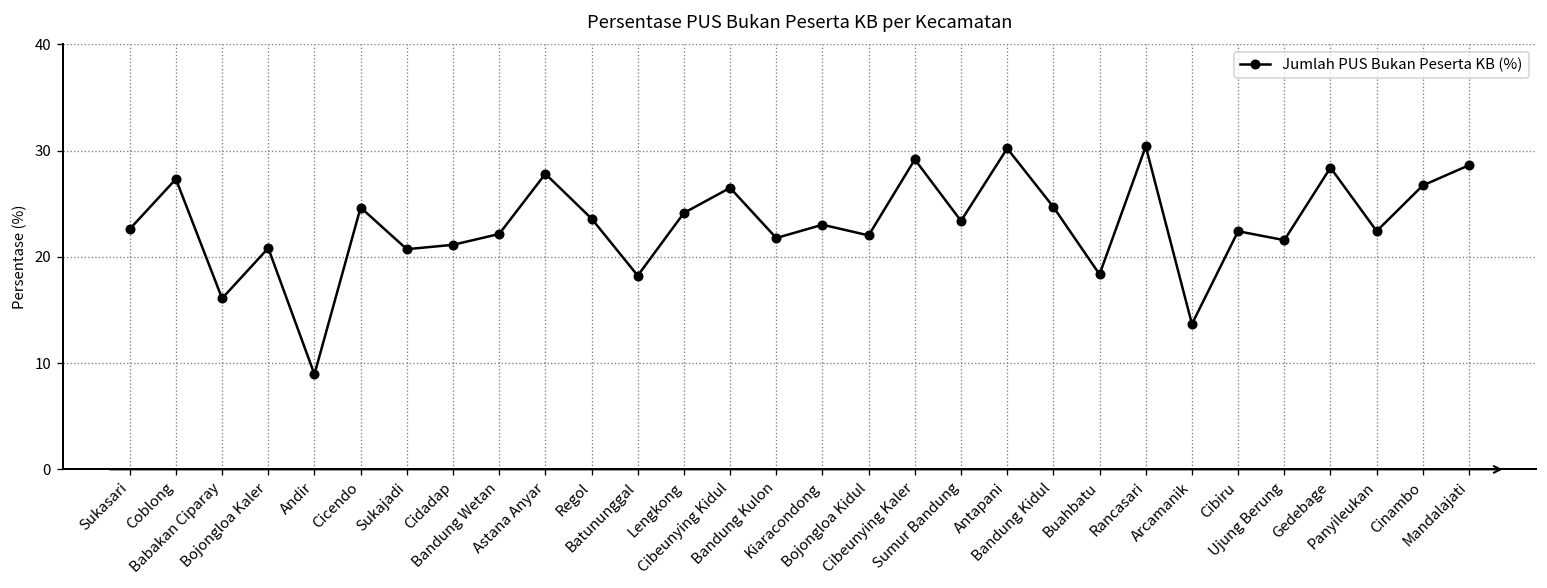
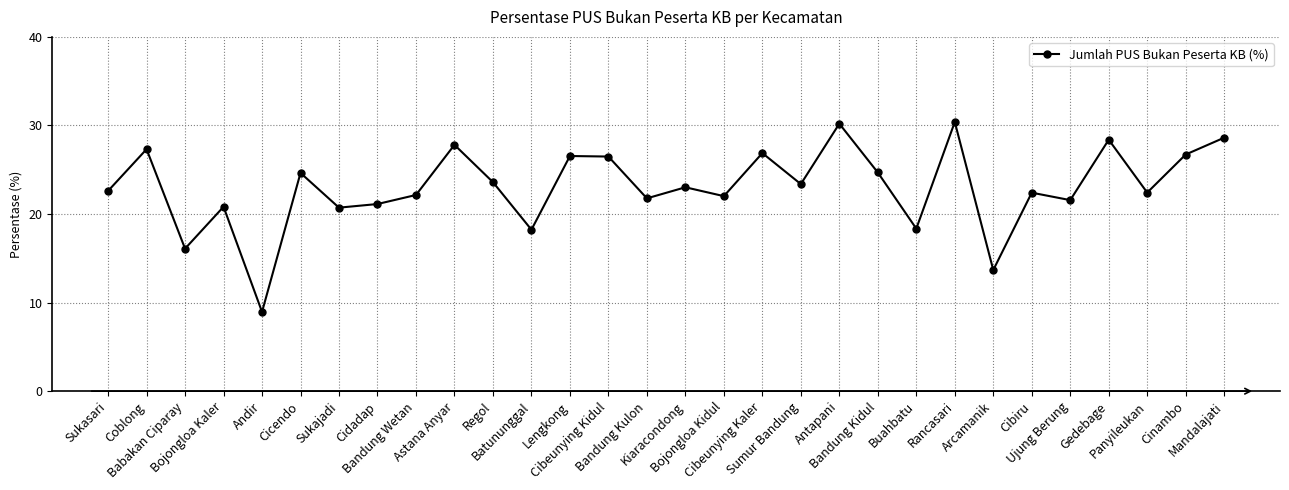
Lengkong: 24 -> 27
Cibeunying Kaler: 29 -> 27
